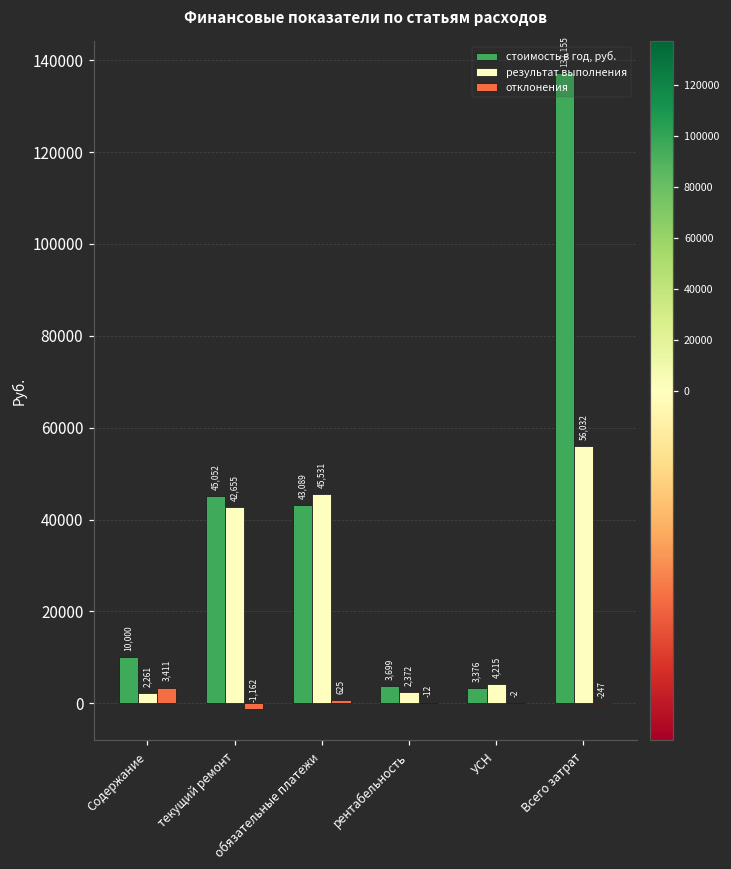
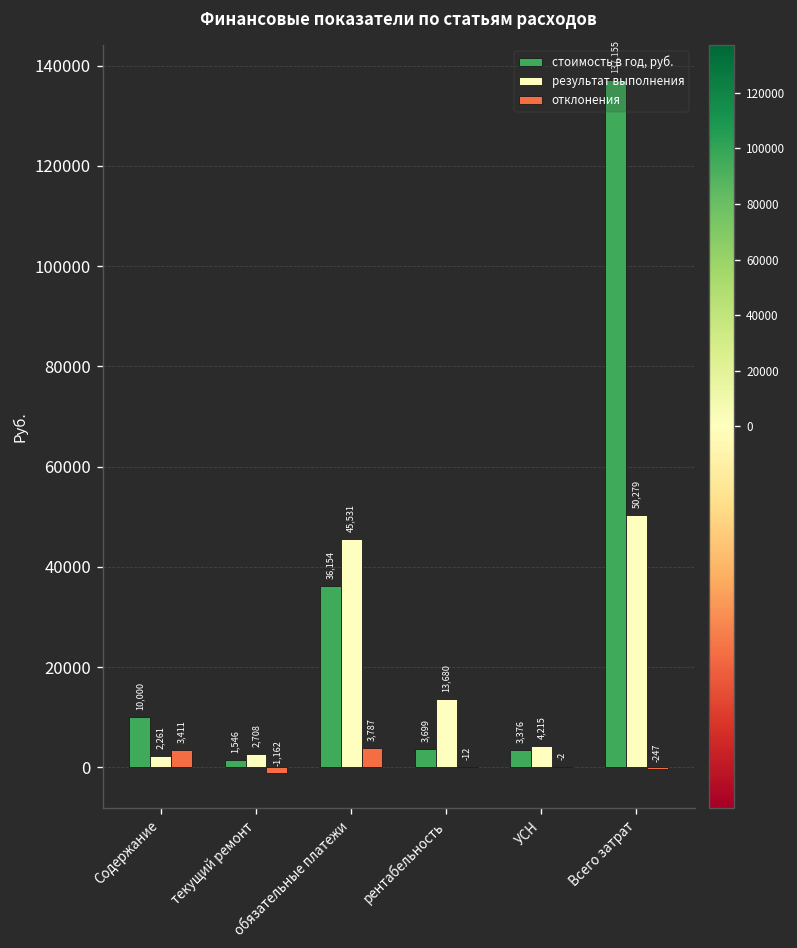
стоимость в год, руб., текущий ремонт: 45,052 -> 1,546
результат выполнения, текущий ремонт: 42,655 -> 2,708
стоимость в год, руб., обязательные платежи: 43,089 -> 36,154
отклонения, обязательные платежи: 625 -> 3,787
результат выполнения, рентабельность: 2,372 -> 13,680
результат выполнения, Всего затрат: 56,032 -> 50,279
